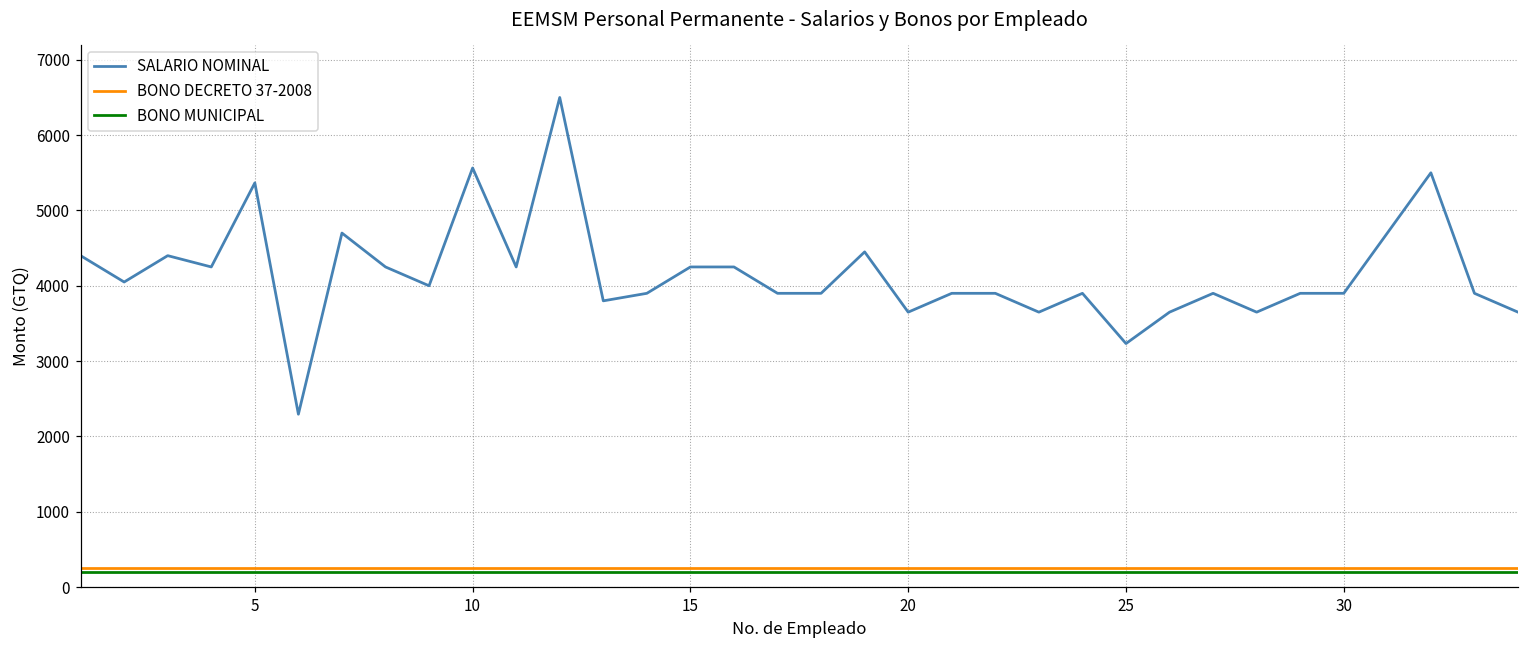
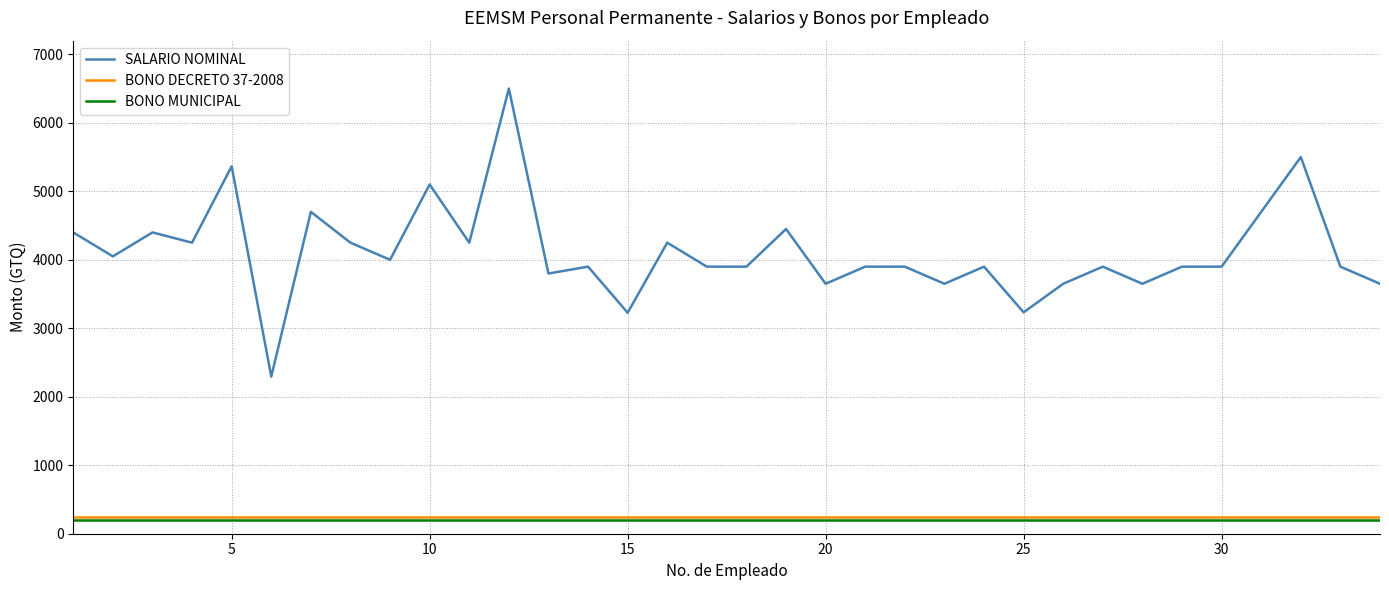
SALARIO NOMINAL, 10: 5600 -> 5100
SALARIO NOMINAL, 15: 4300 -> 3200
